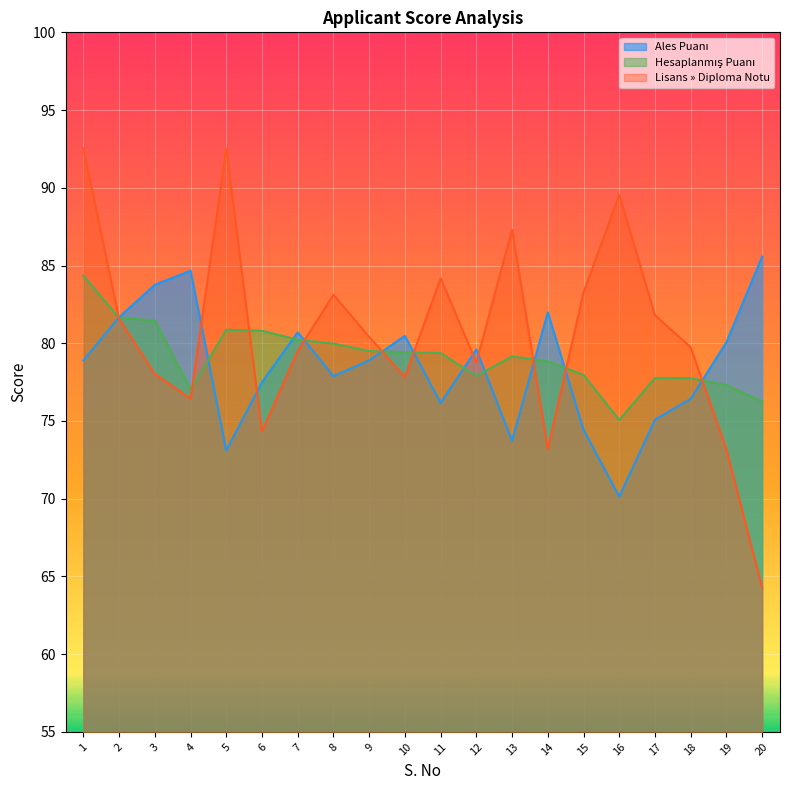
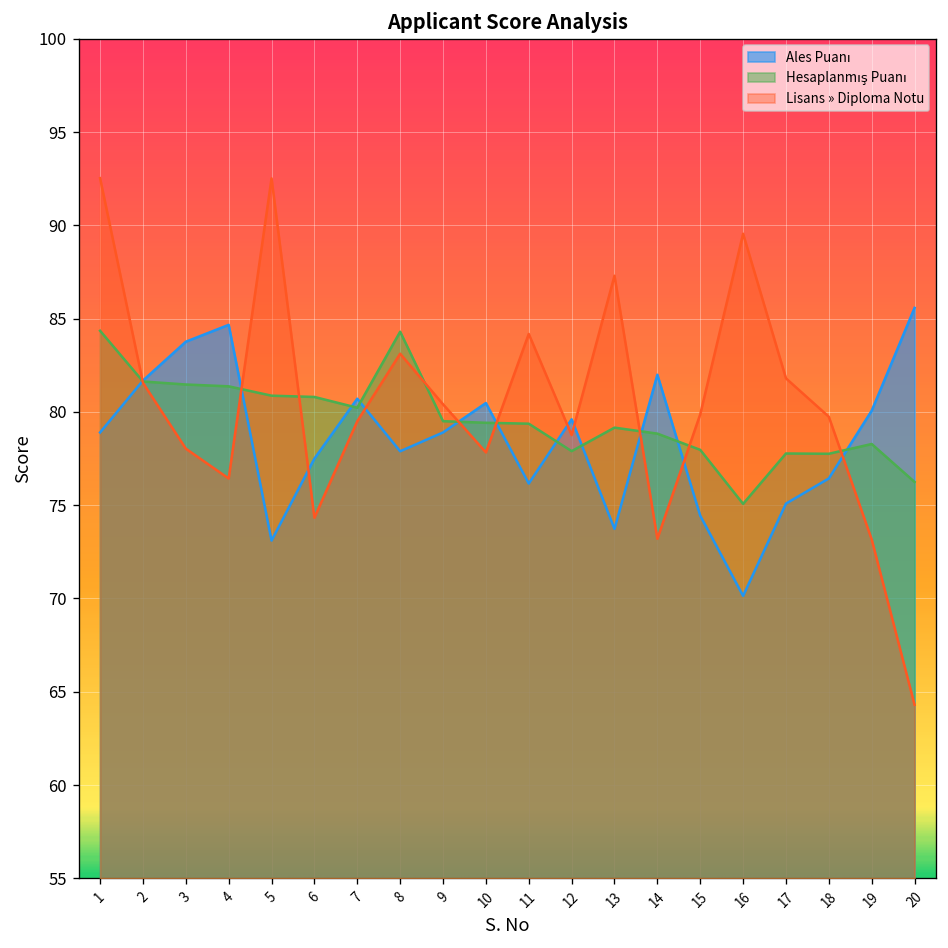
Hesaplanmış Puanı, 4: 77.0 -> 81.4
Hesaplanmış Puanı, 8: 80.0 -> 84.3
Lisans » Diploma Notu, 15: 83.3 -> 79.9
Hesaplanmış Puanı, 19: 77.3 -> 78.3
